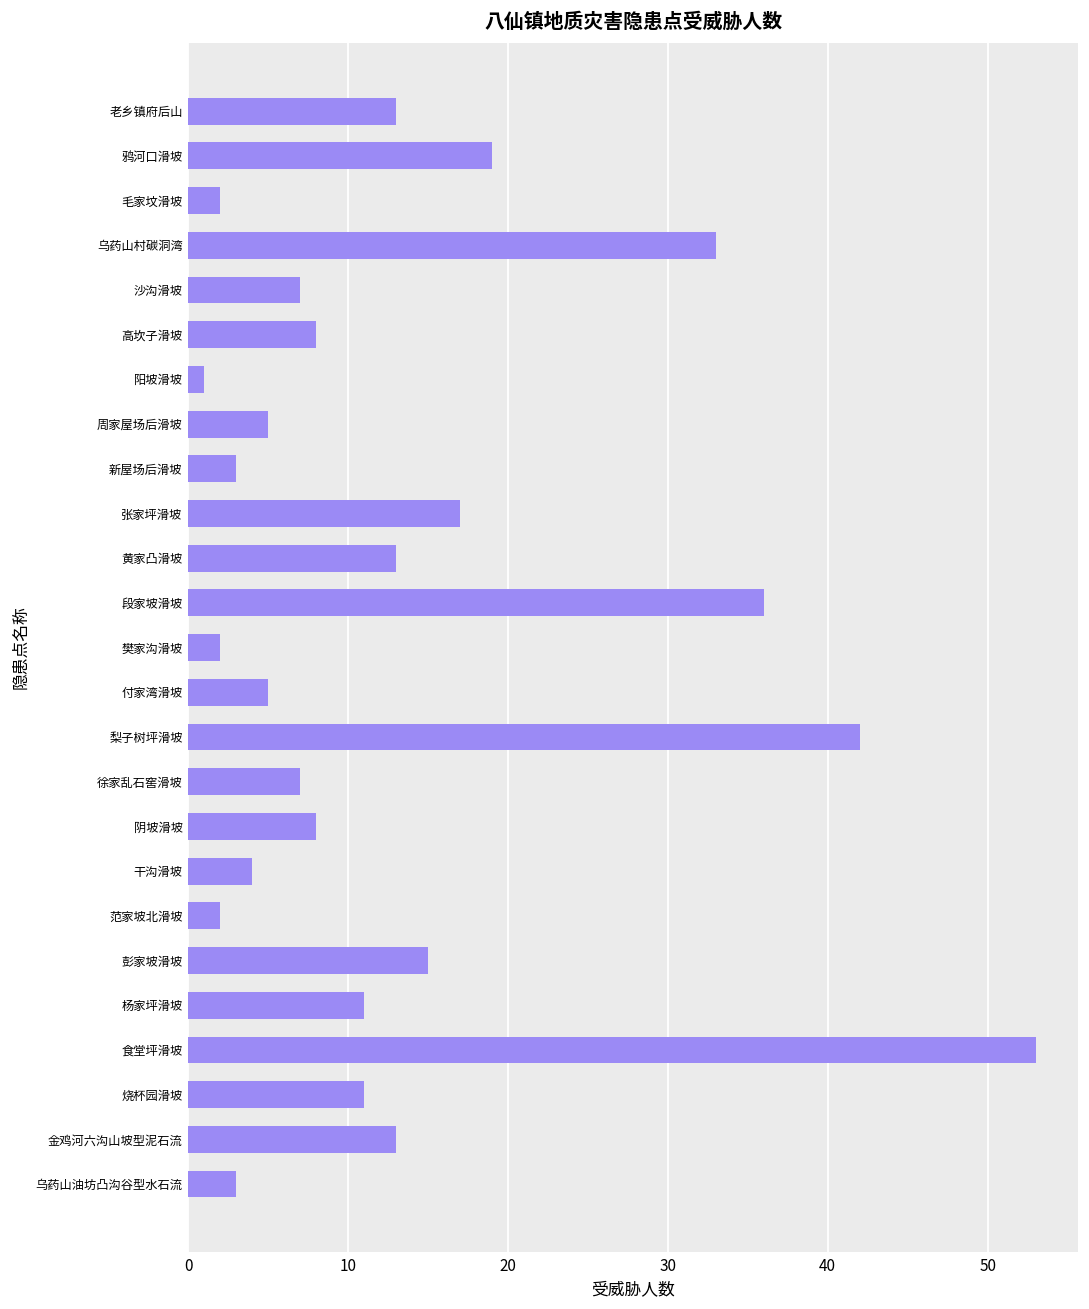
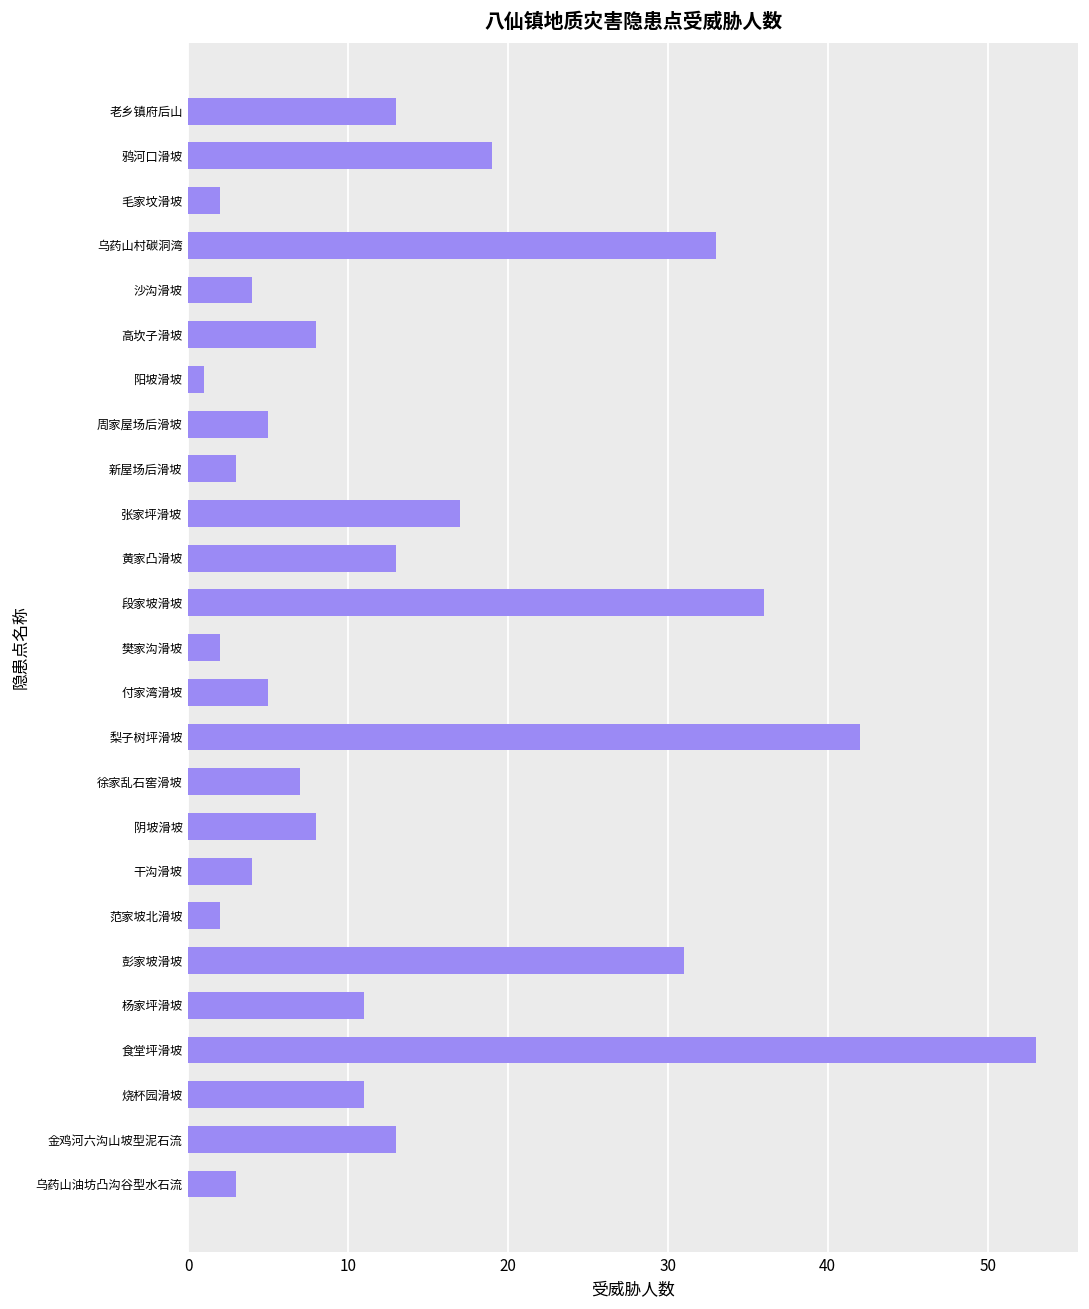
沙沟滑坡: 7 -> 4
彭家坡滑坡: 15 -> 31
